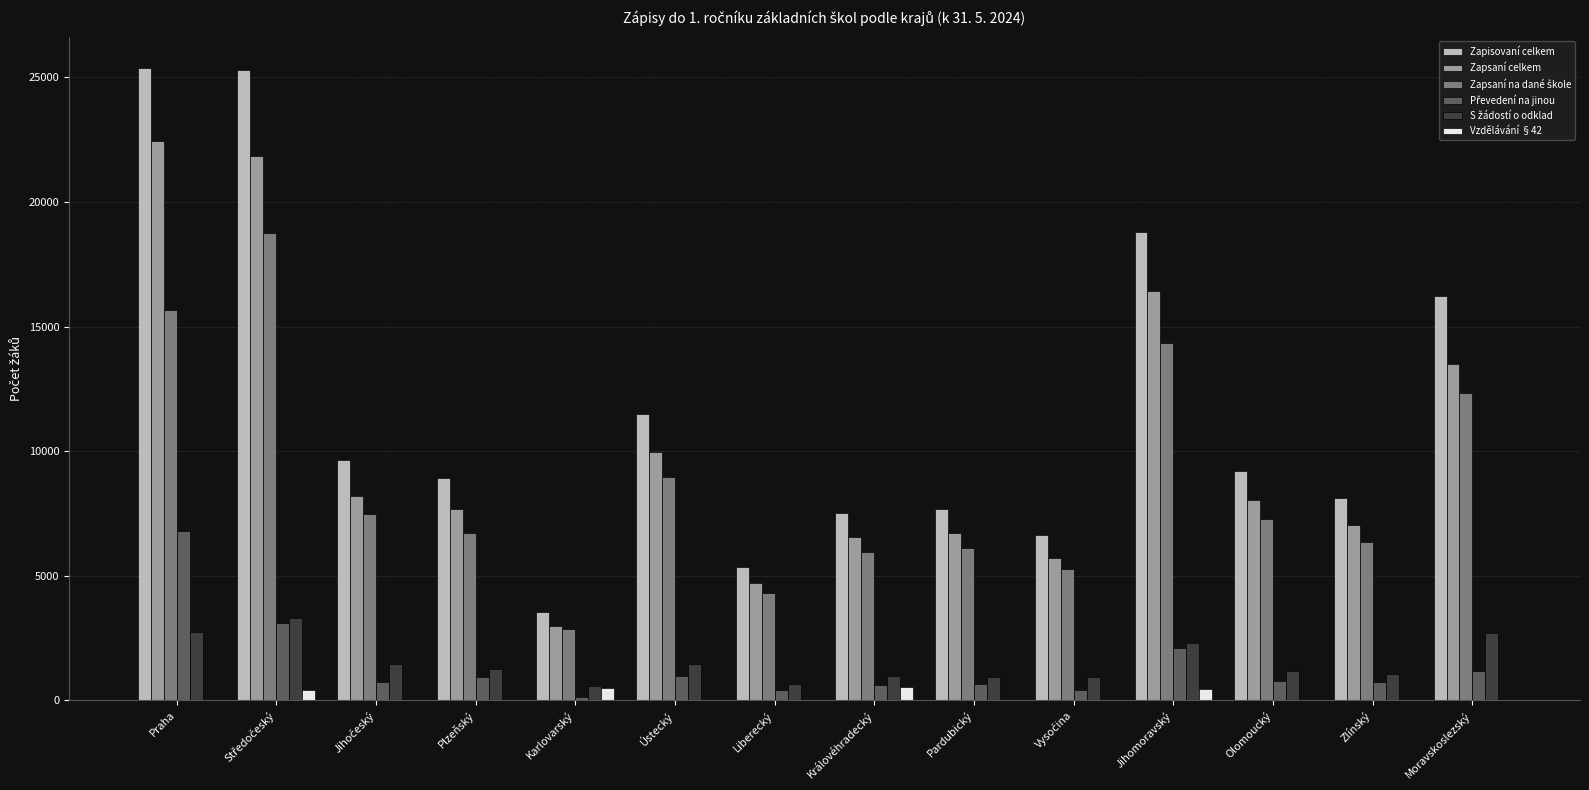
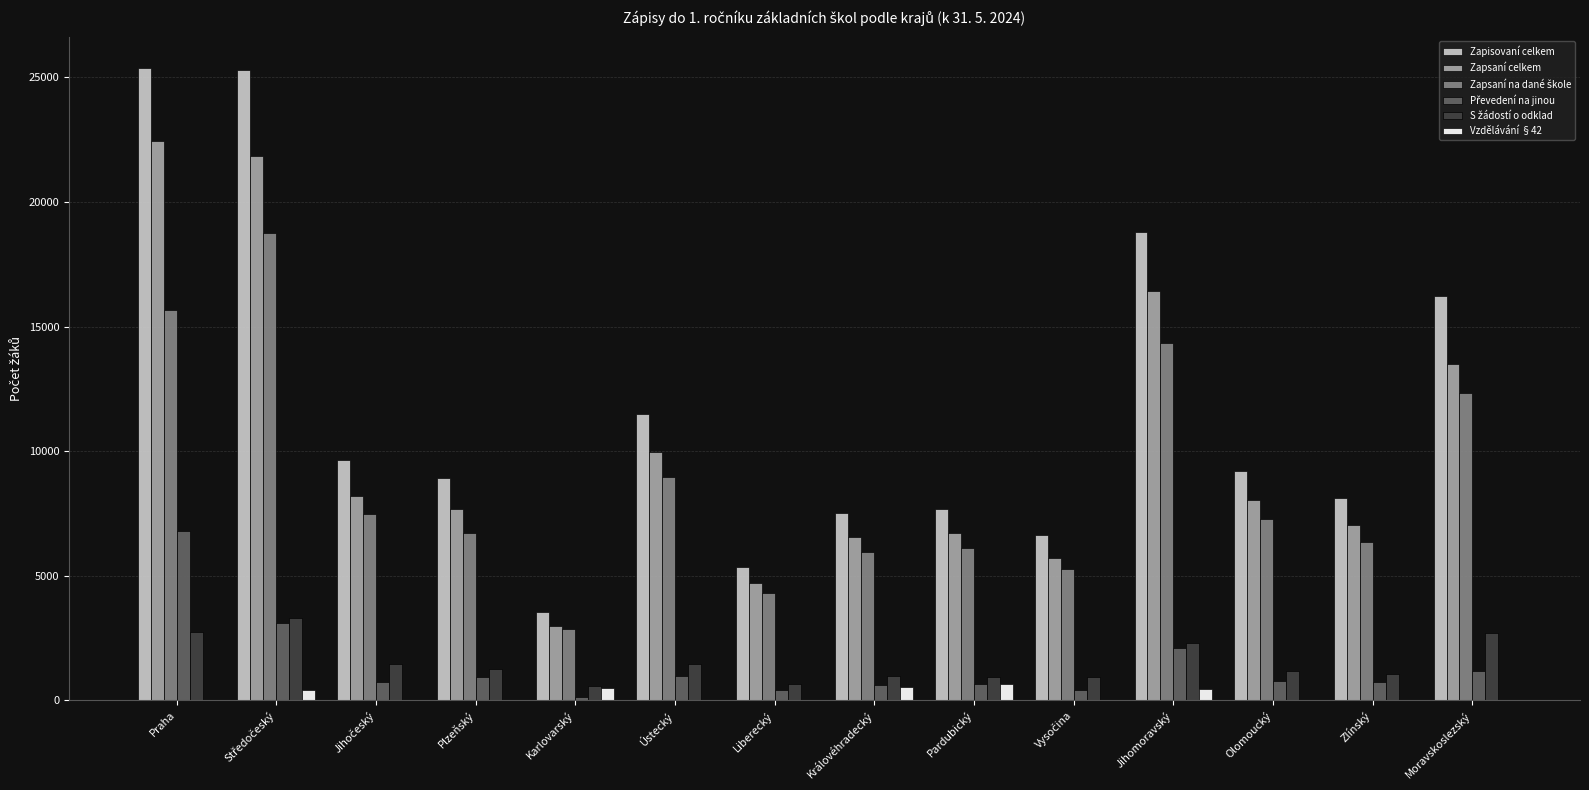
Vzdělávání §42, Pardubický: 0 -> 600
